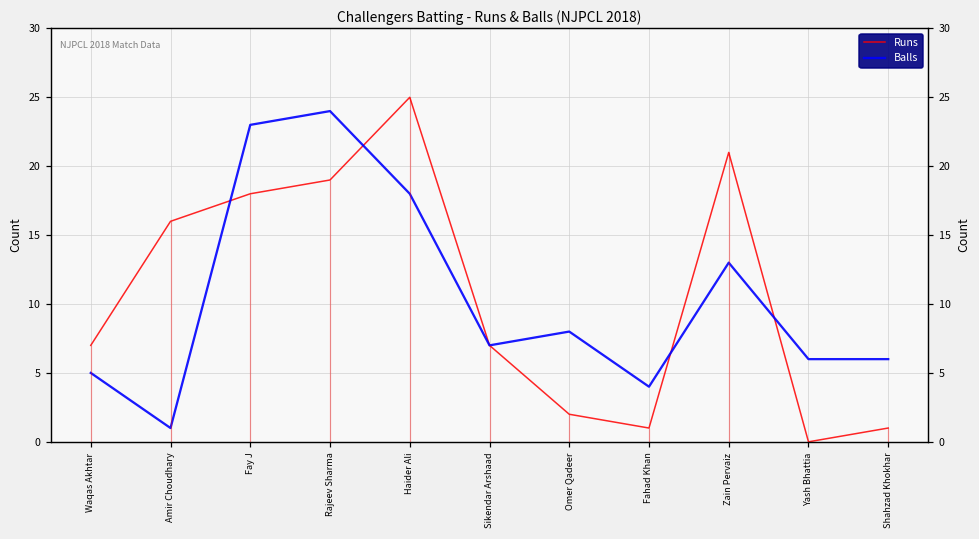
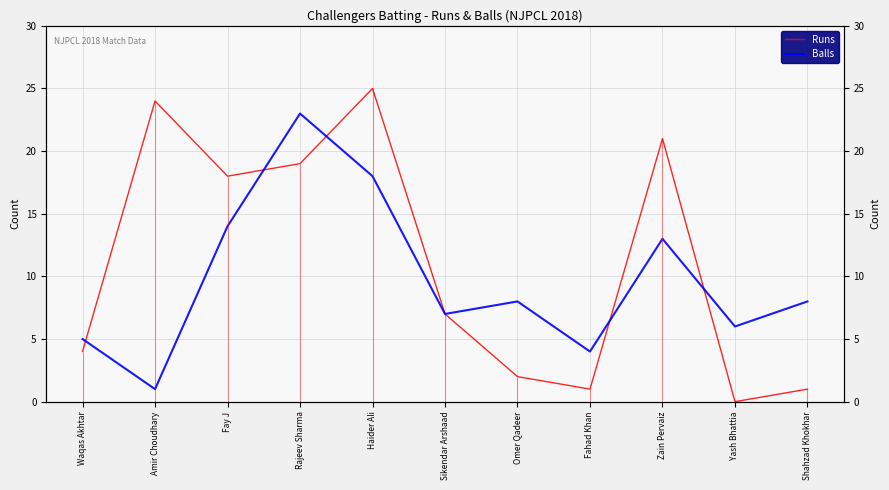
Runs, Waqas Akhtar: 7 -> 4
Runs, Amir Choudhary: 16 -> 24
Balls, Fay J: 23 -> 14
Balls, Rajeev Sharma: 24 -> 23
Balls, Shahzad Khokhar: 6 -> 8
